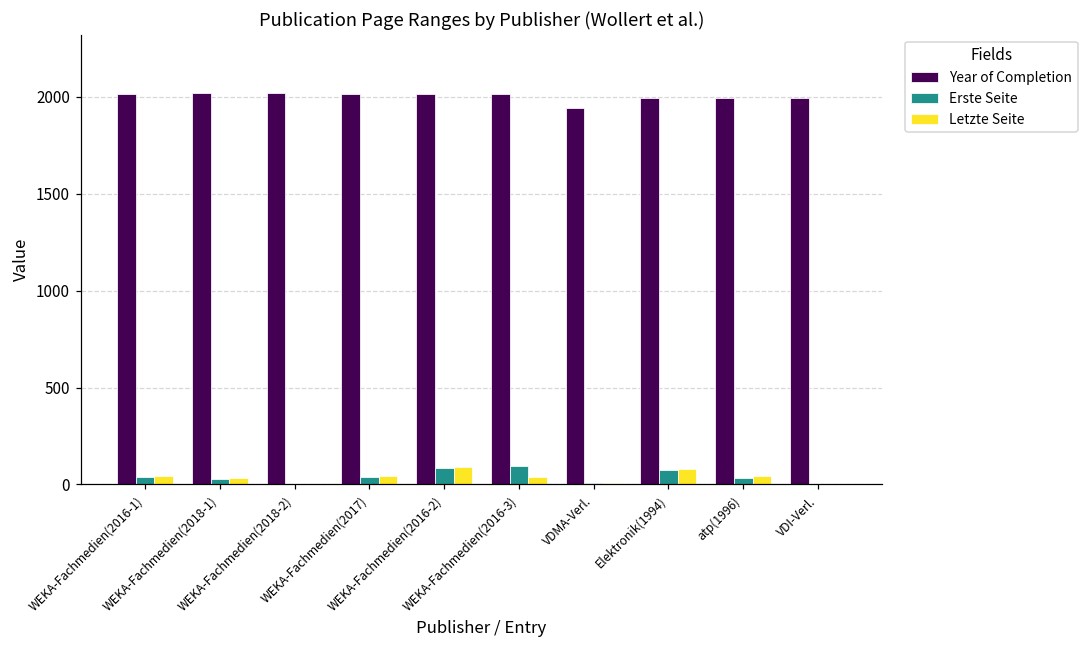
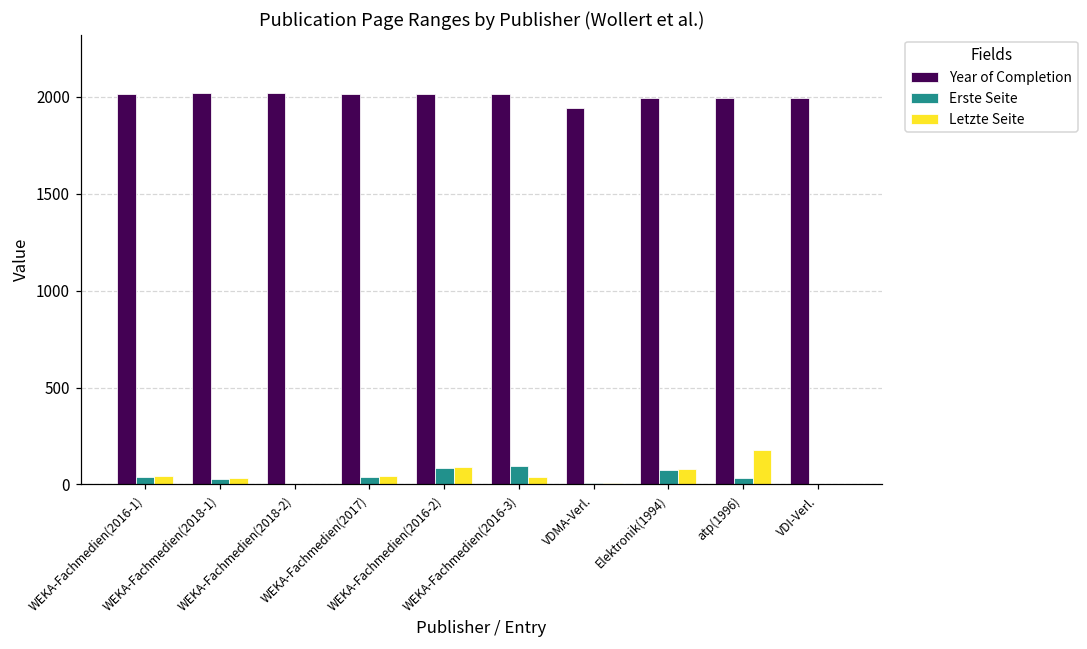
Letzte Seite, atp(1996): 40 -> 180
